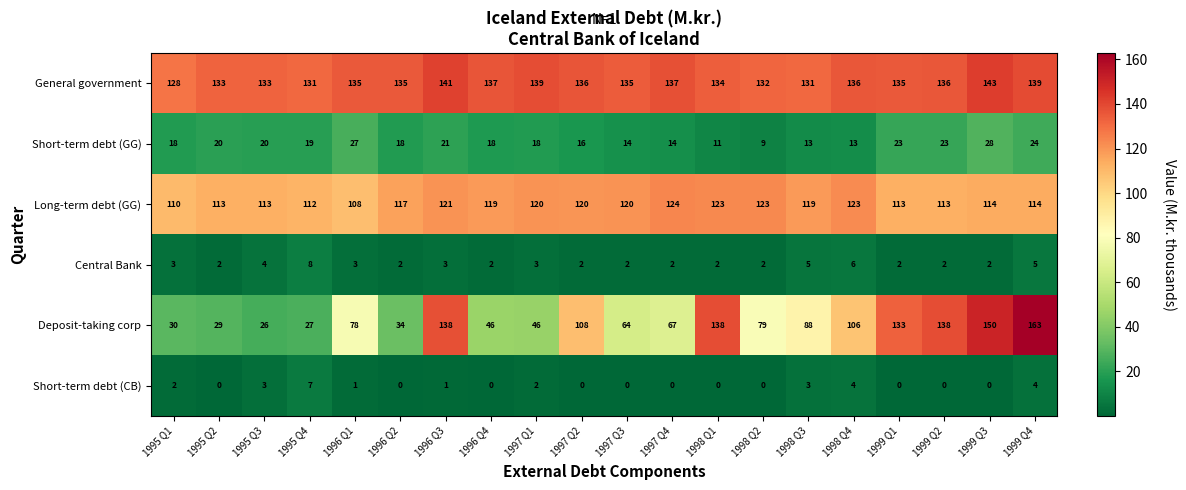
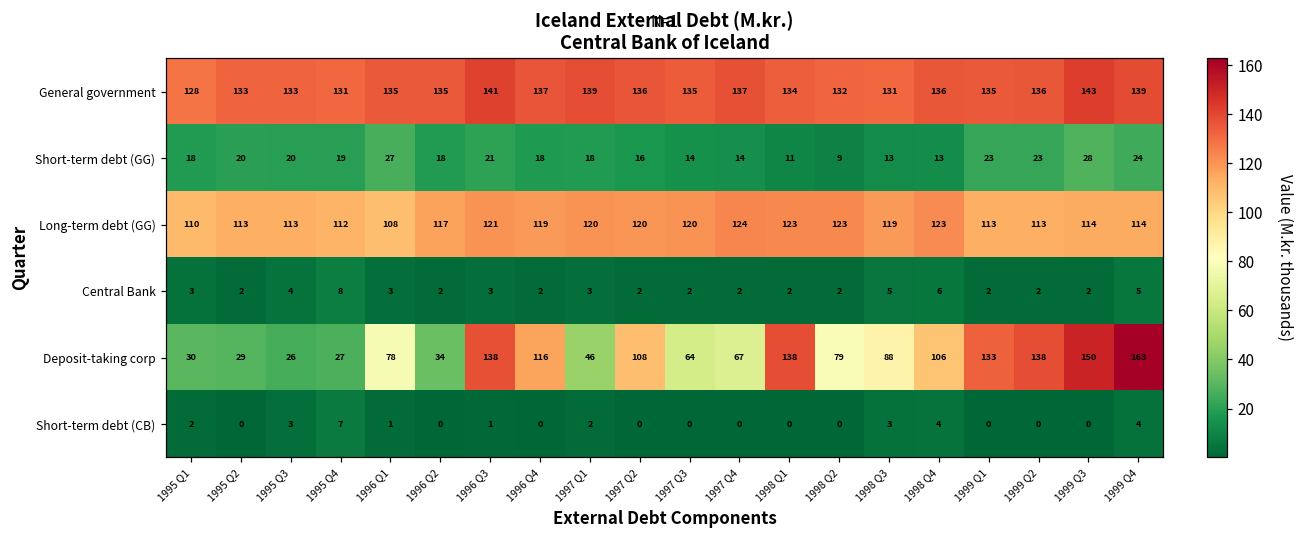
Deposit-taking corp, 1996 Q4: 46 -> 116
